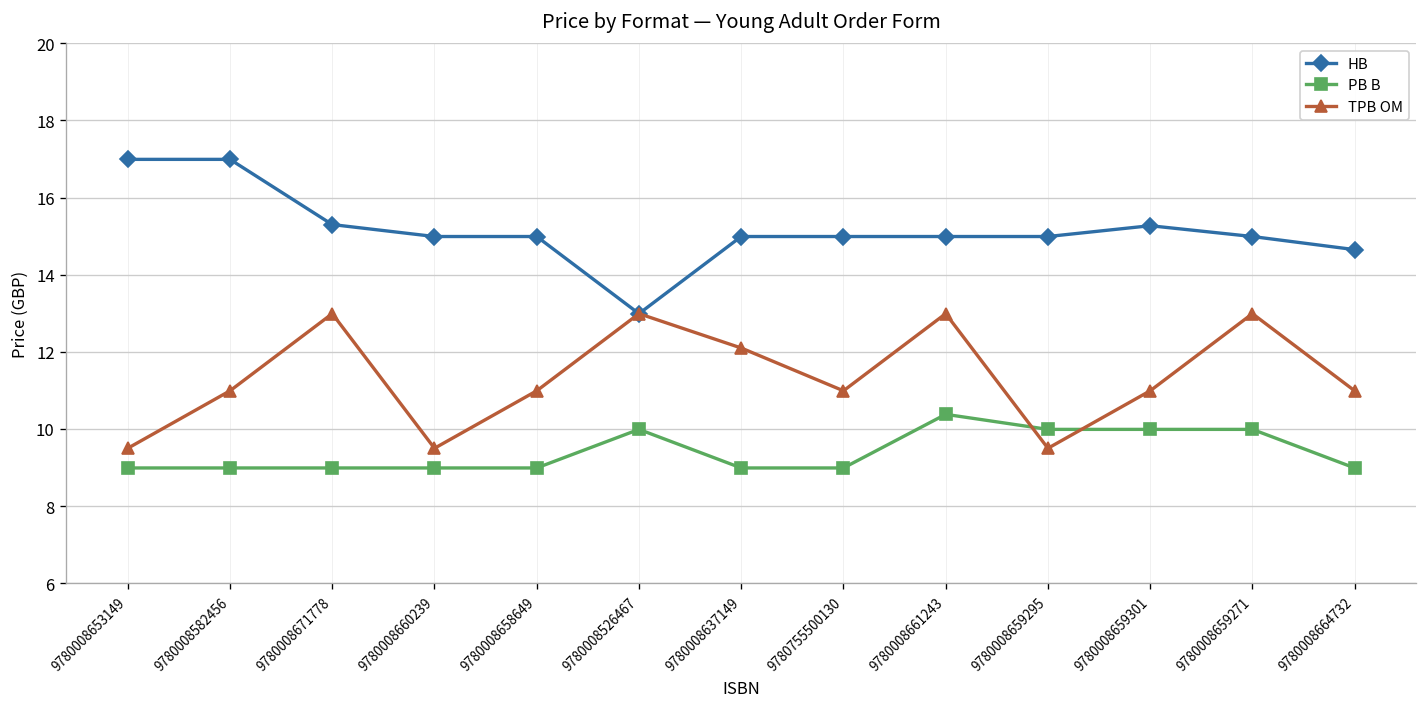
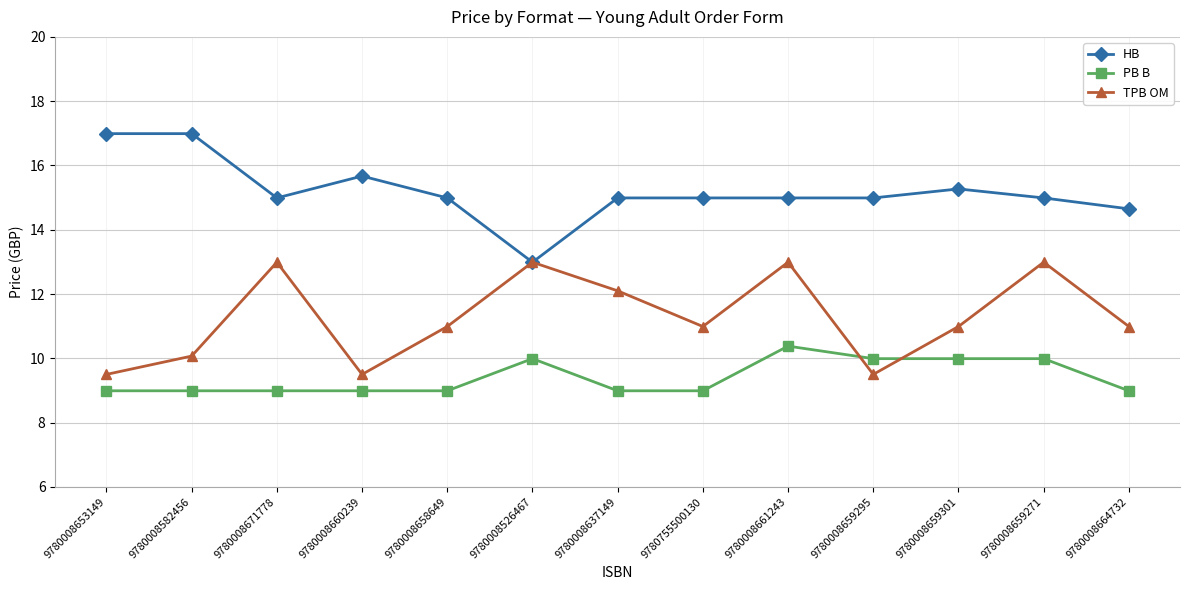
TPB OM, 9780008582456: 11.0 -> 10.1
HB, 9780008671778: 15.3 -> 15.0
HB, 9780008660239: 15.0 -> 15.7
